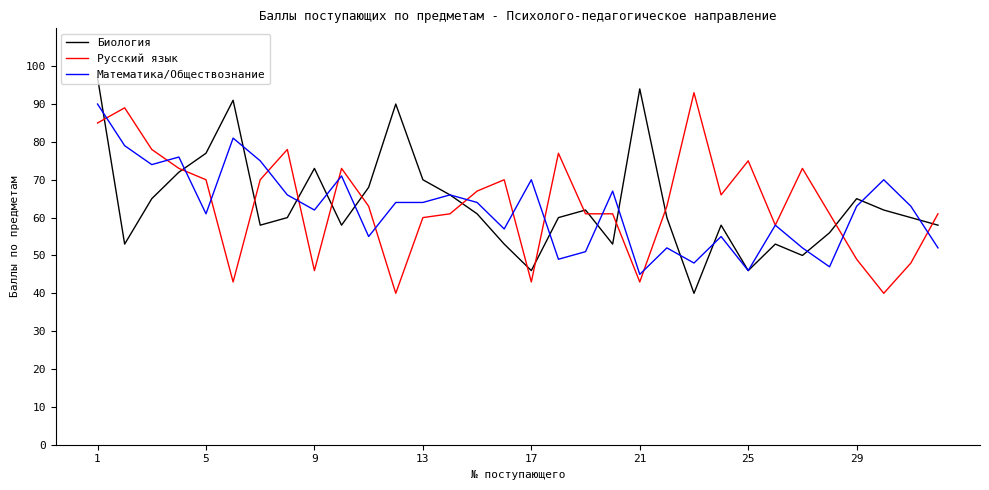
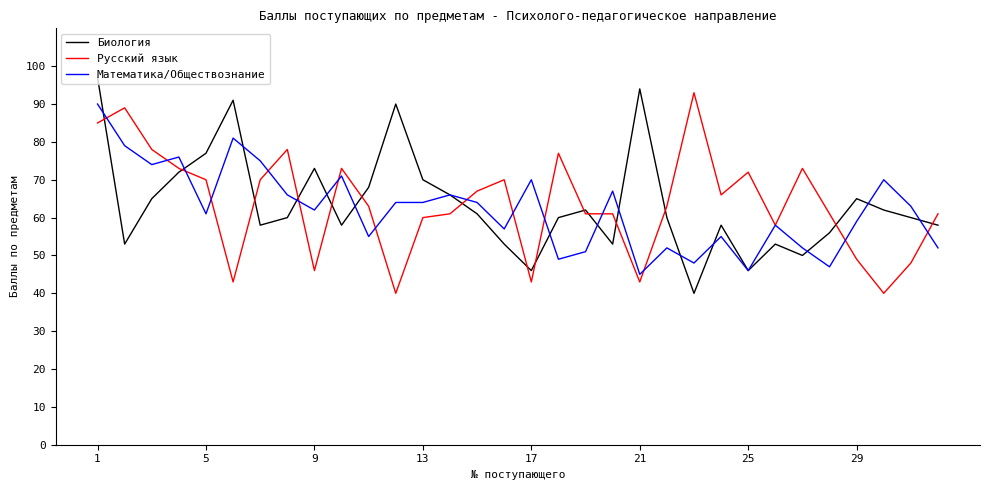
Русский язык, 25: 75 -> 72
Математика/Обществознание, 29: 63 -> 59
